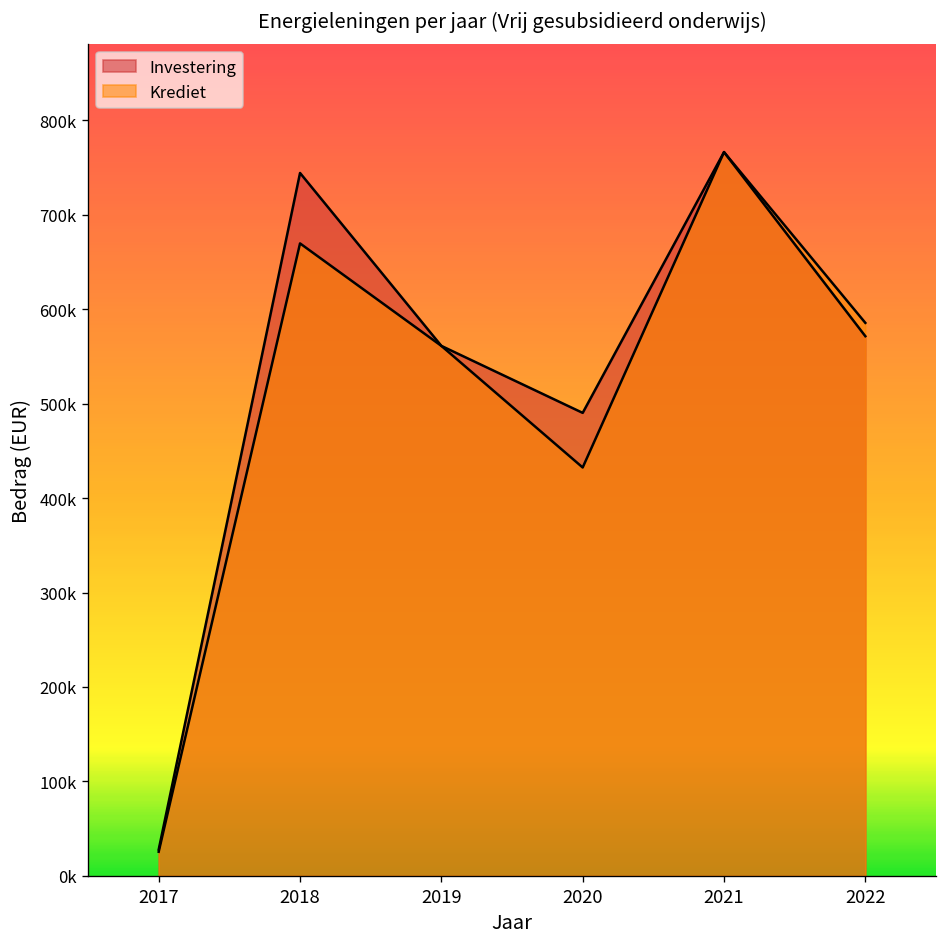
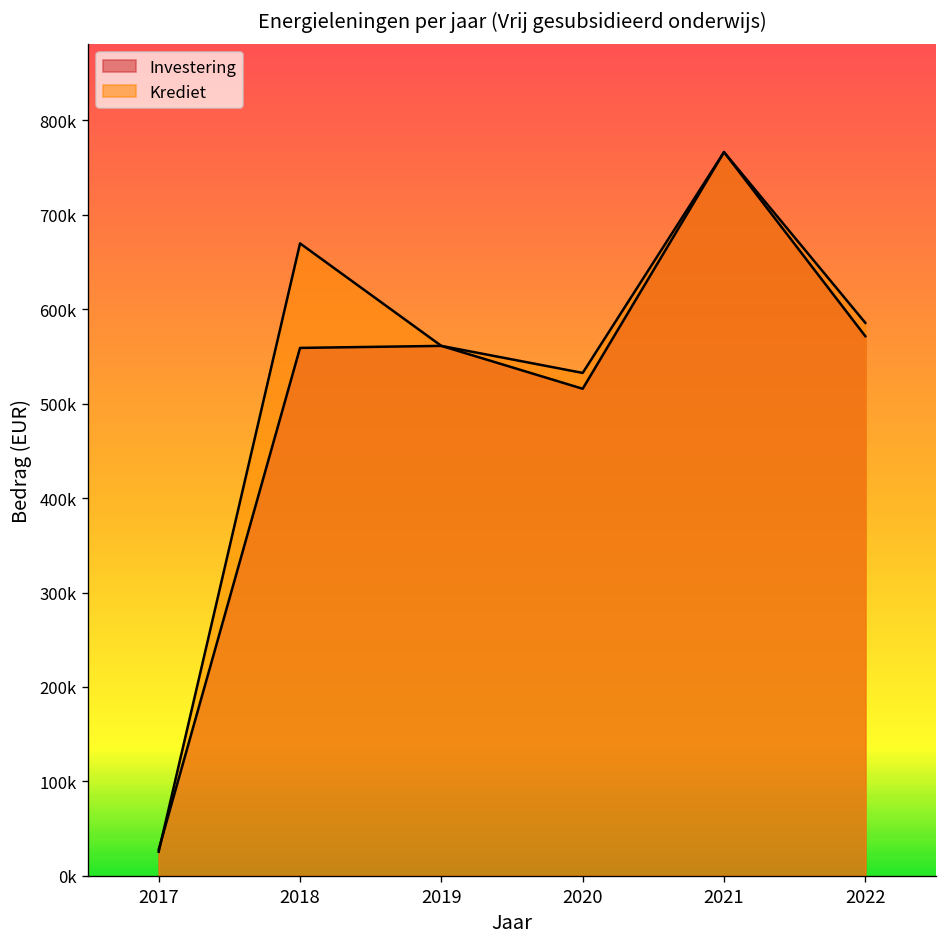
Investering, 2018: 740000 -> 560000
Investering, 2020: 490000 -> 520000
Krediet, 2020: 430000 -> 530000
